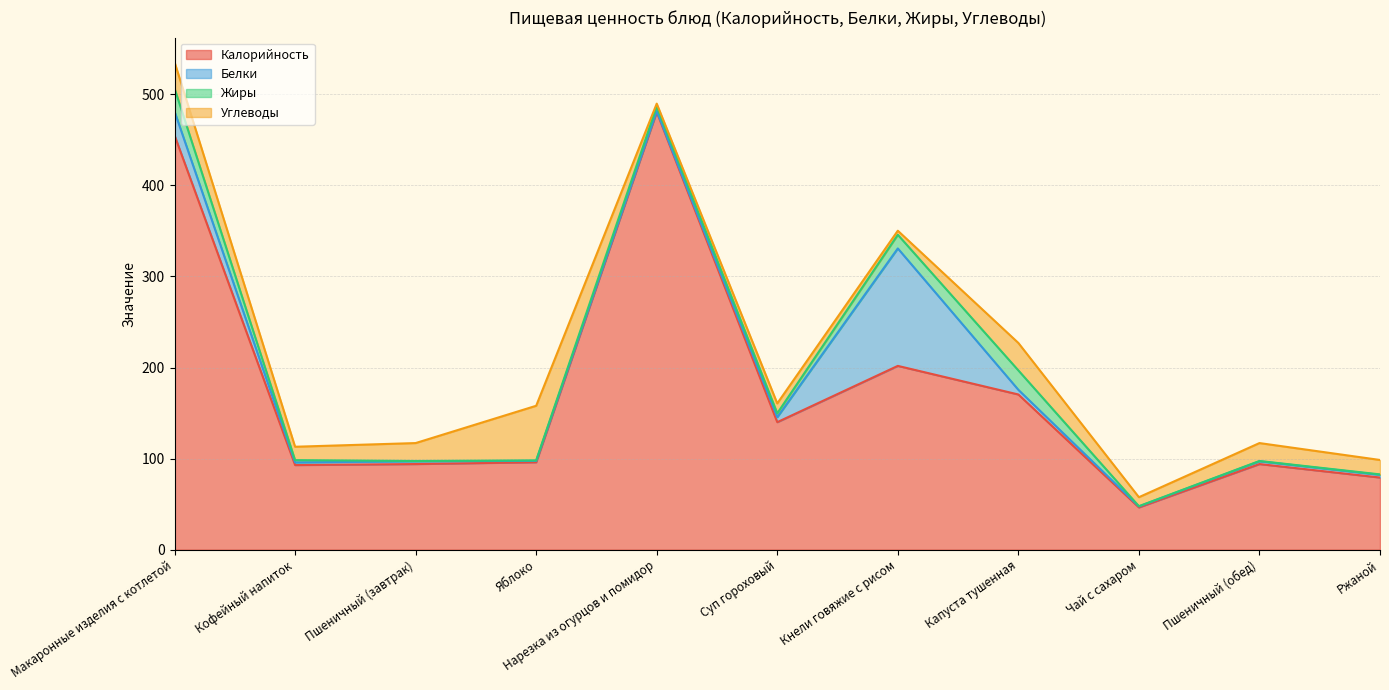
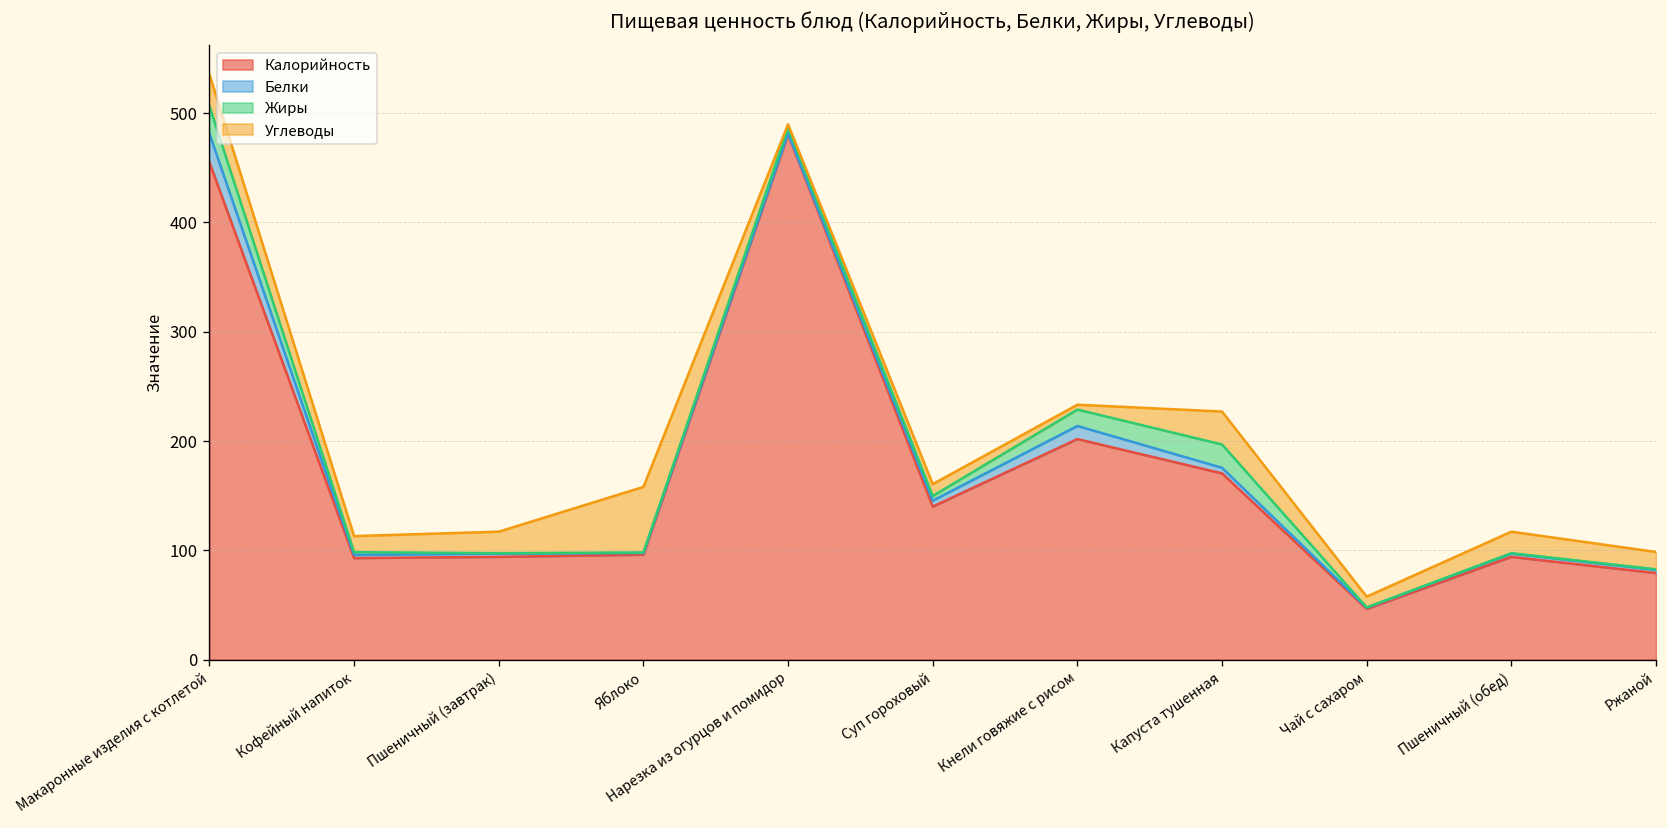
Белки, Кнели говяжие с рисом: 130 -> 10
